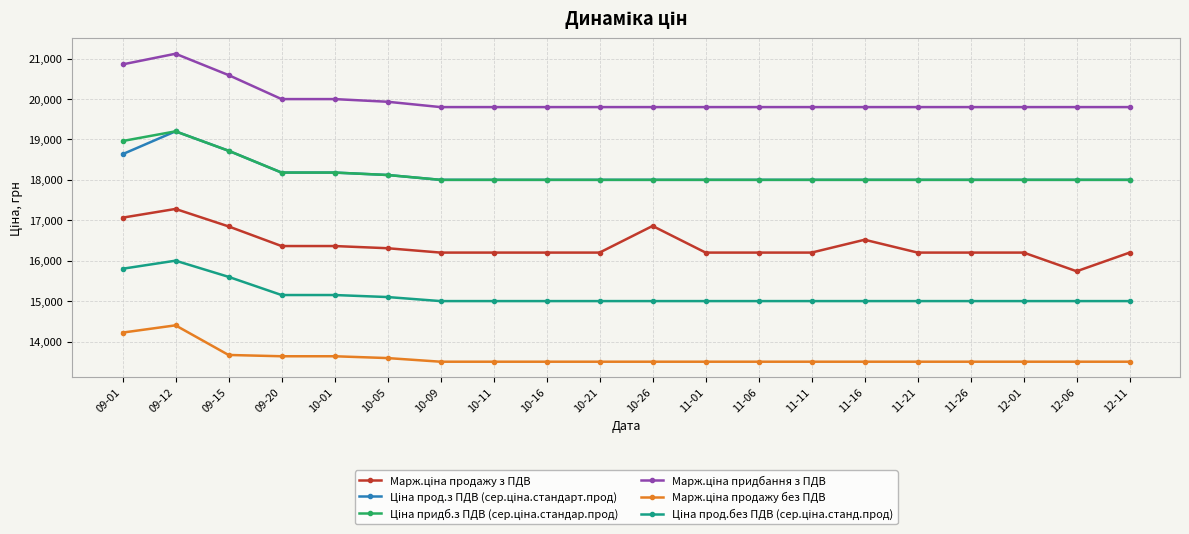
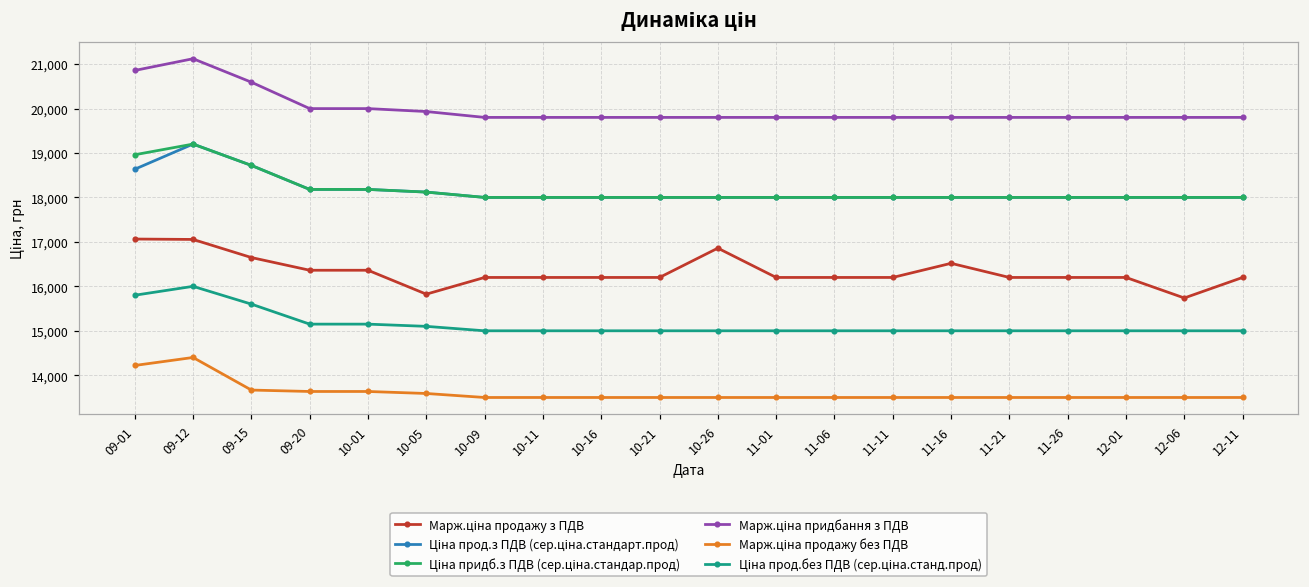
Марж.ціна продажу з ПДВ, 09-12: 17,300 -> 17,100
Марж.ціна продажу з ПДВ, 09-15: 16,800 -> 16,600
Марж.ціна продажу з ПДВ, 10-05: 16,300 -> 15,800
